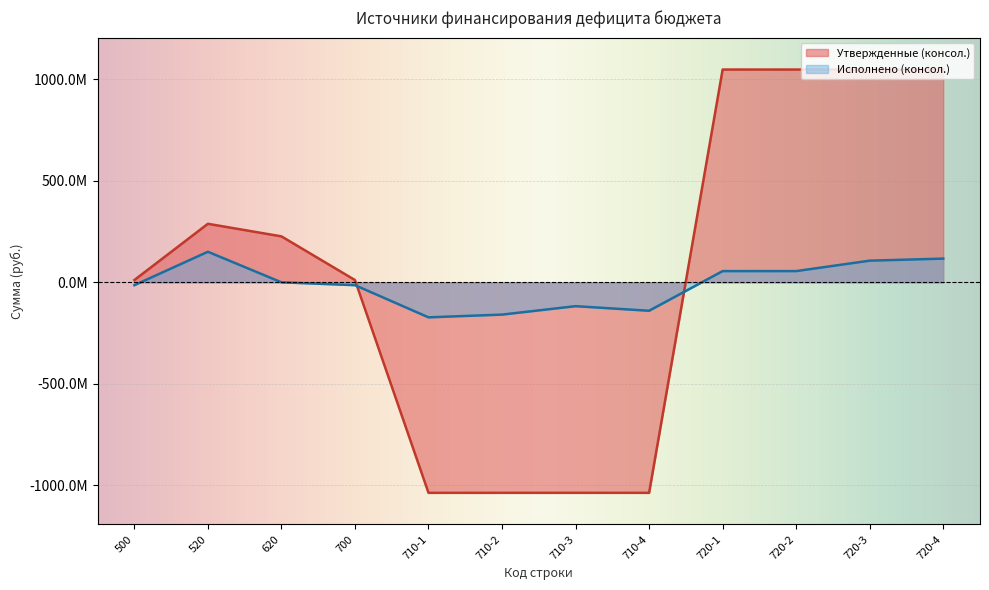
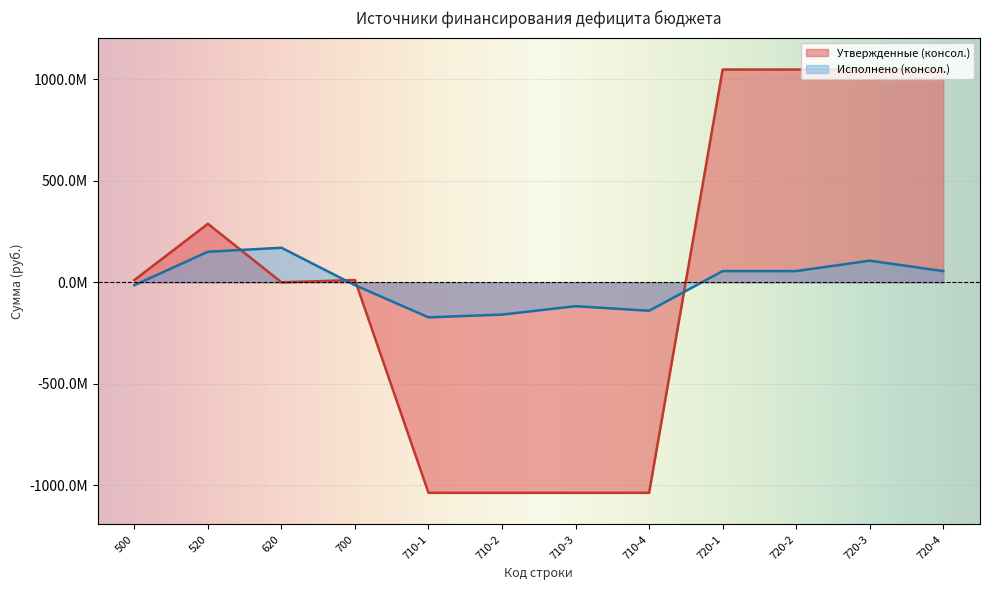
Утвержденные (консол.), 620: 230000000 -> 0
Исполнено (консол.), 620: 0 -> 170000000
Исполнено (консол.), 720-4: 120000000 -> 60000000
